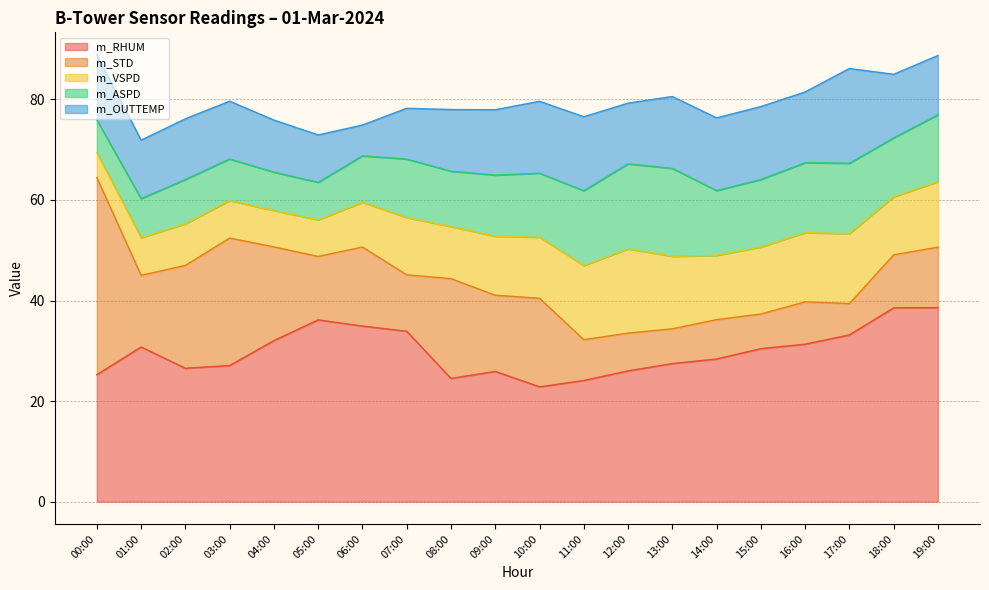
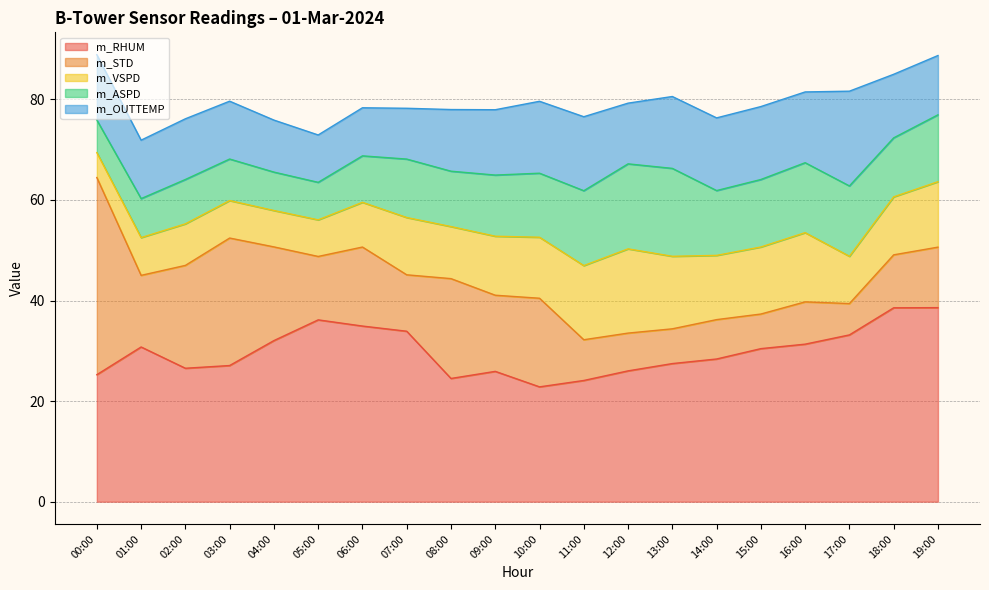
m_OUTTEMP, 06:00: 6 -> 10
m_VSPD, 17:00: 14 -> 9
